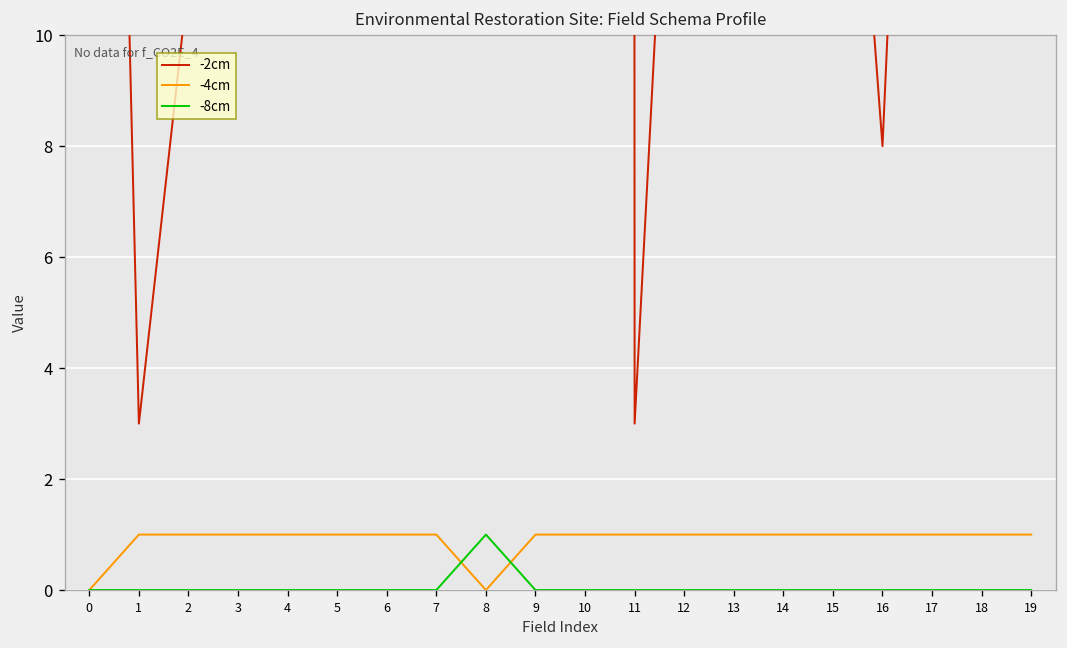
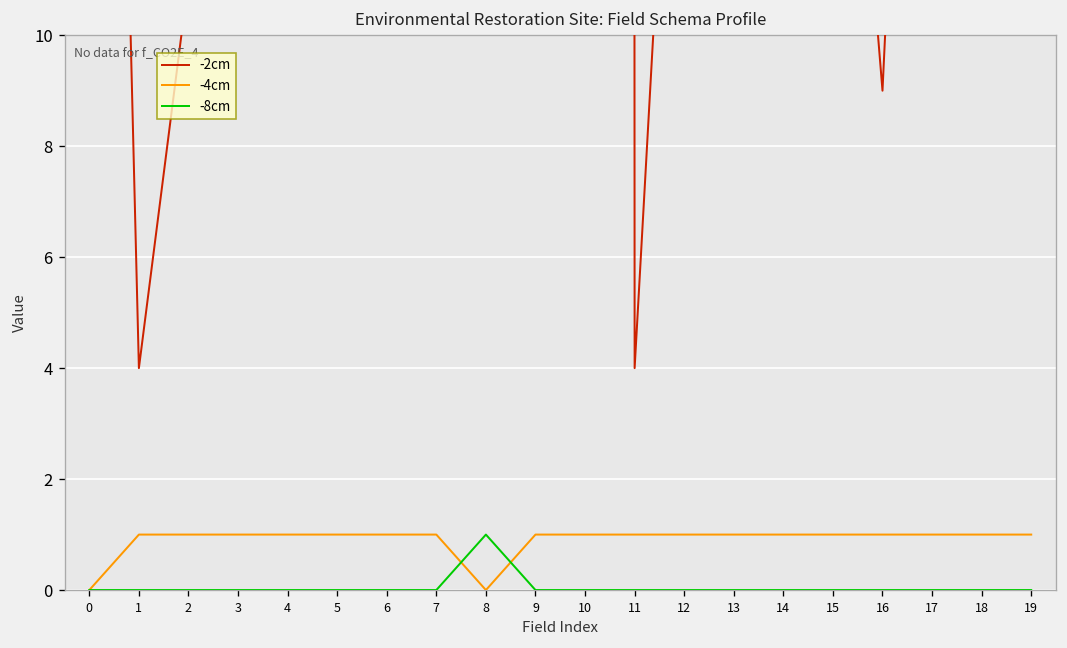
-2cm, 1: 3 -> 4
-2cm, 11: 3 -> 4
-2cm, 16: 8 -> 9
